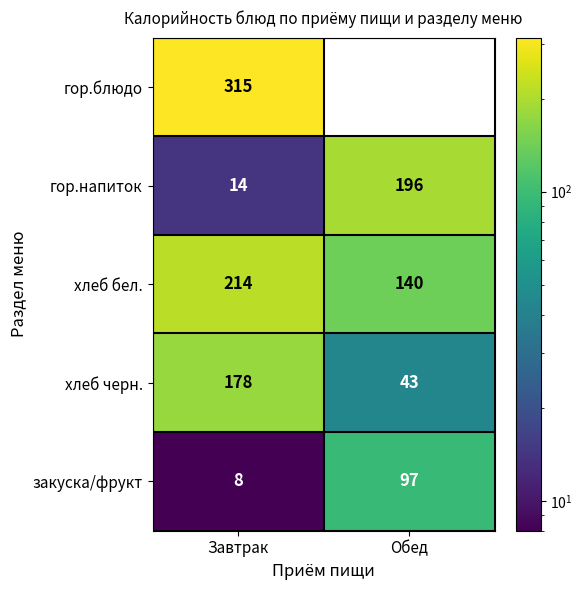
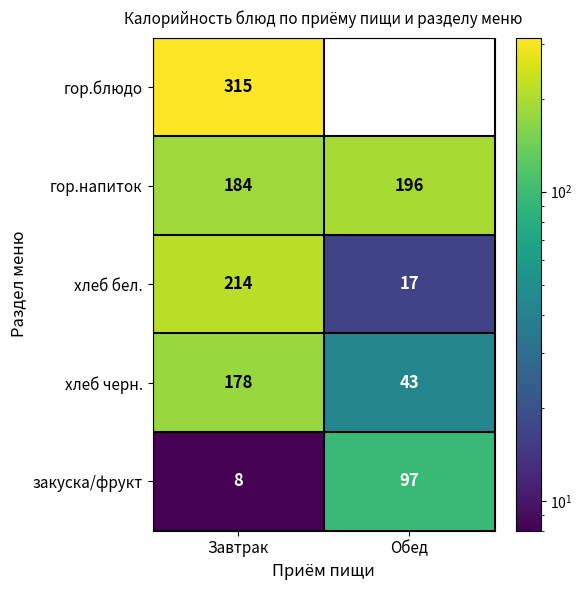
гор.напиток, Завтрак: 14 -> 184
хлеб бел., Обед: 140 -> 17
